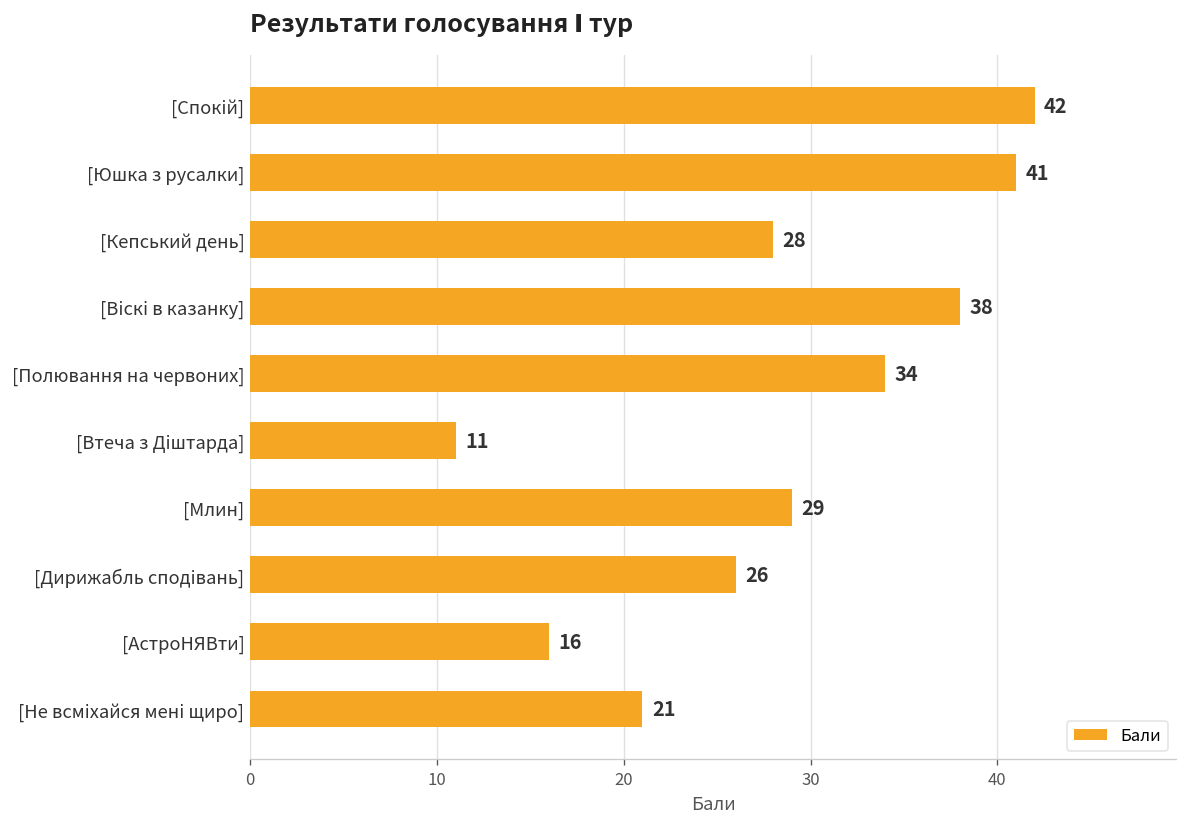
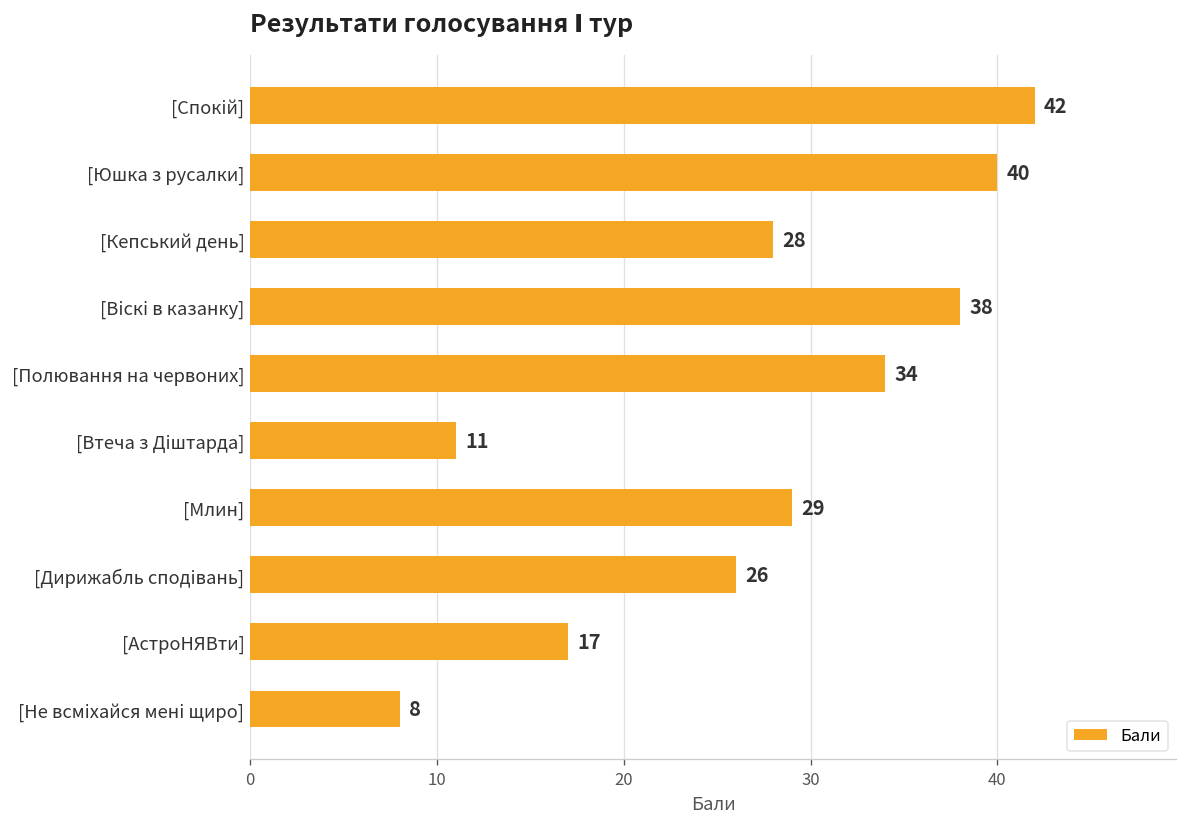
[Юшка з русалки]: 41 -> 40
[АстроНЯВти]: 16 -> 17
[Не всміхайся мені щиро]: 21 -> 8
